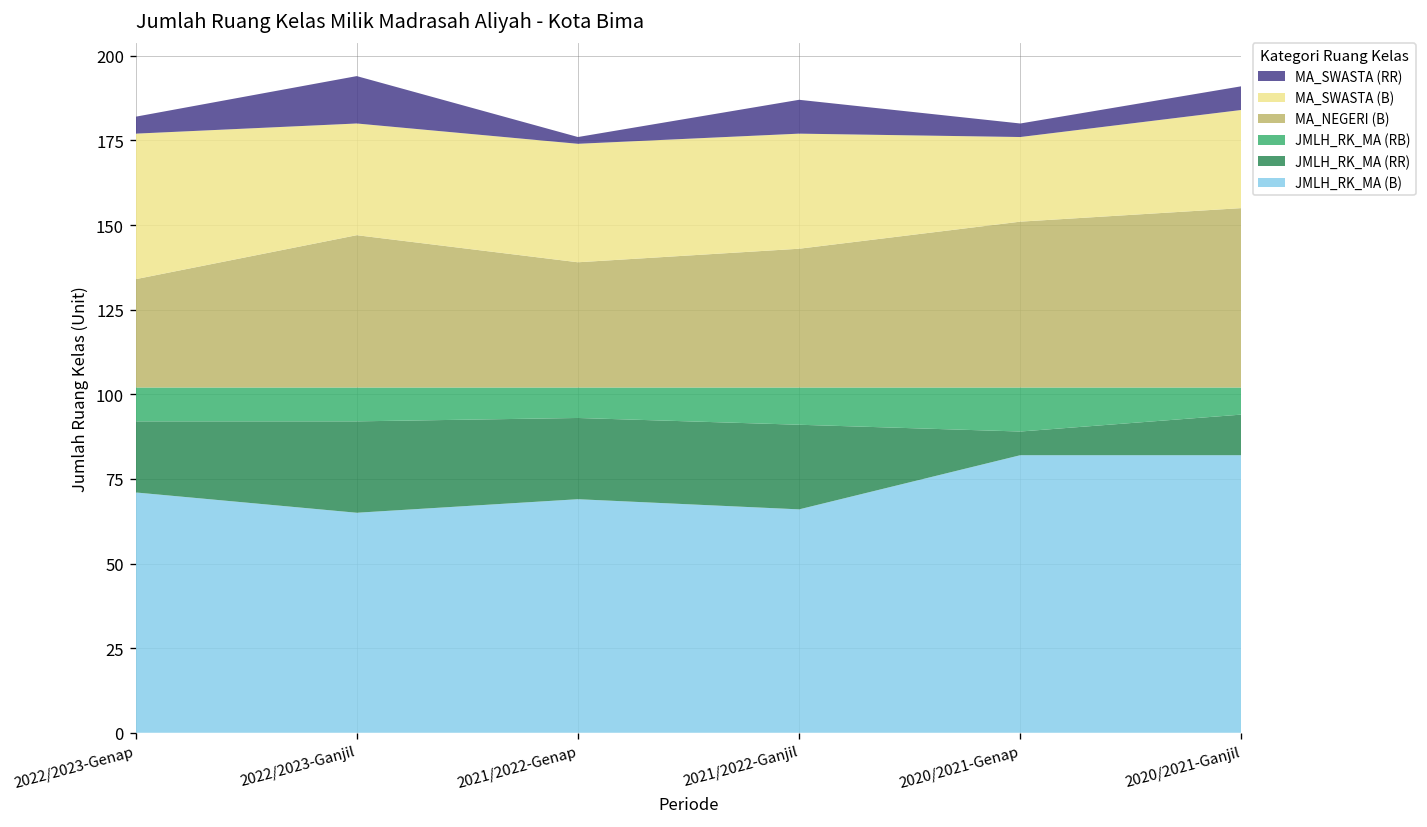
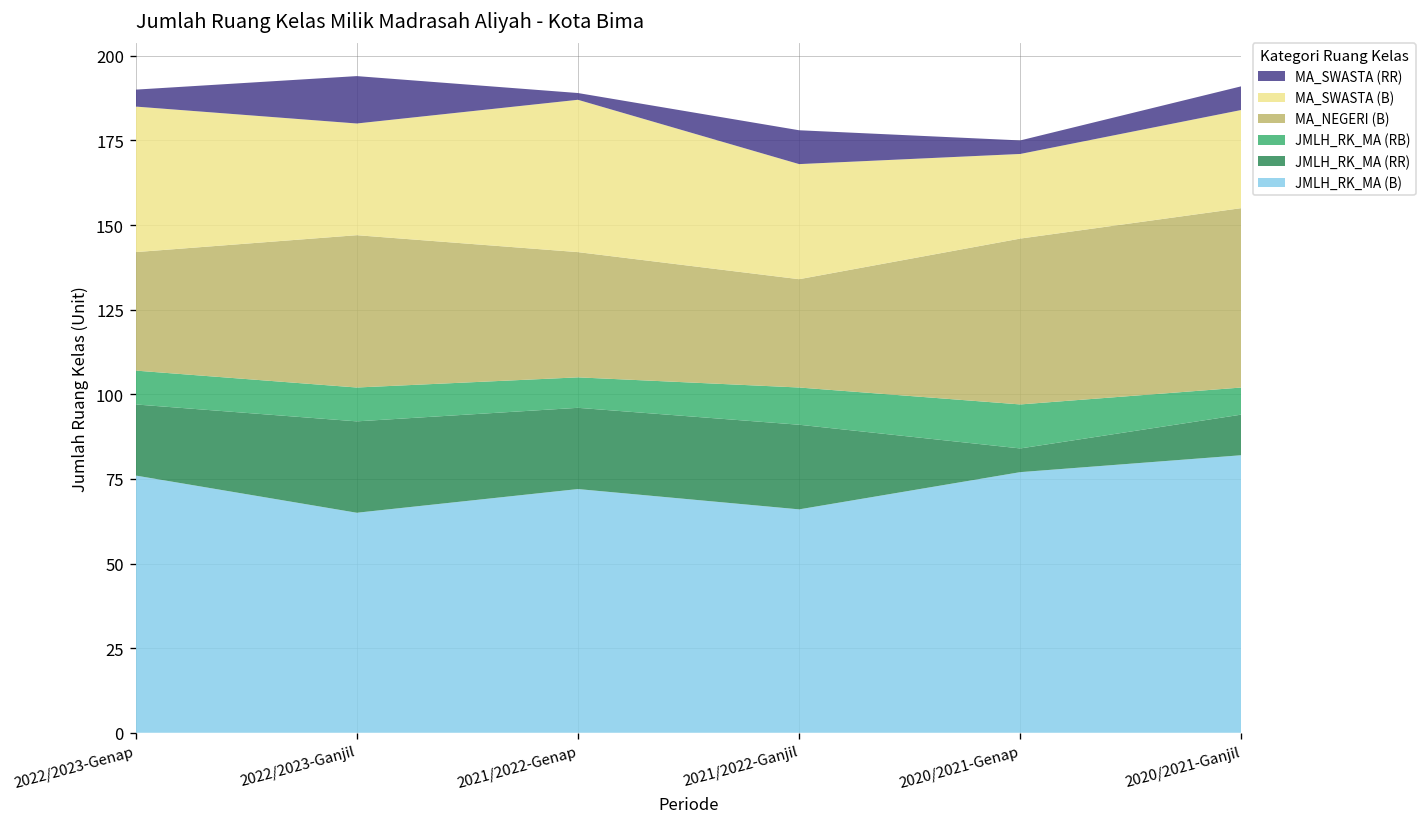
JMLH_RK_MA (B), 2022/2023-Genap: 71 -> 76
MA_NEGERI (B), 2022/2023-Genap: 32 -> 35
JMLH_RK_MA (B), 2021/2022-Genap: 69 -> 72
MA_SWASTA (B), 2021/2022-Genap: 35 -> 45
MA_NEGERI (B), 2021/2022-Ganjil: 41 -> 32
JMLH_RK_MA (B), 2020/2021-Genap: 82 -> 77
